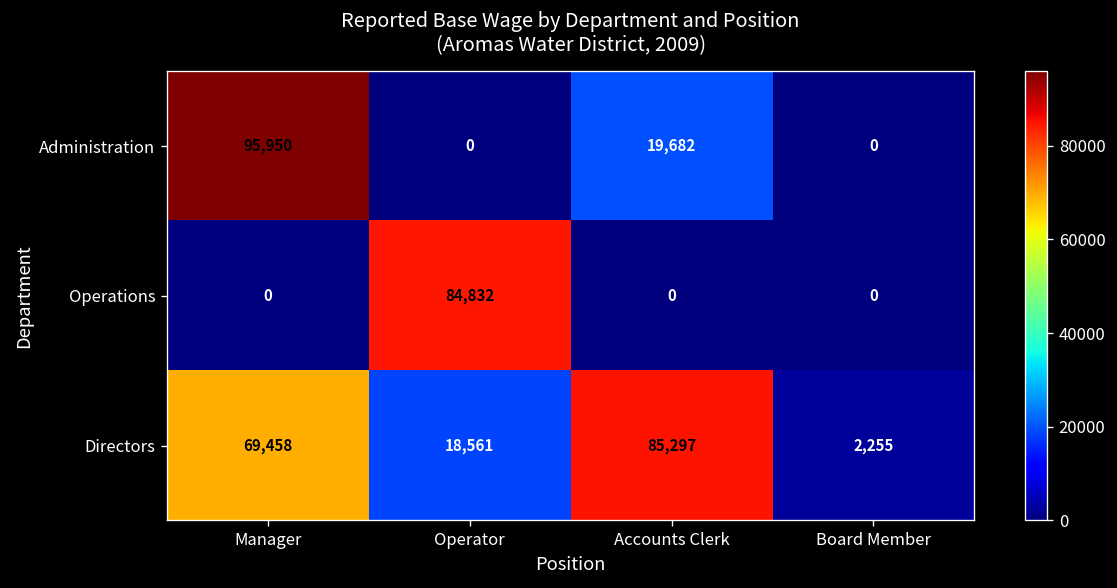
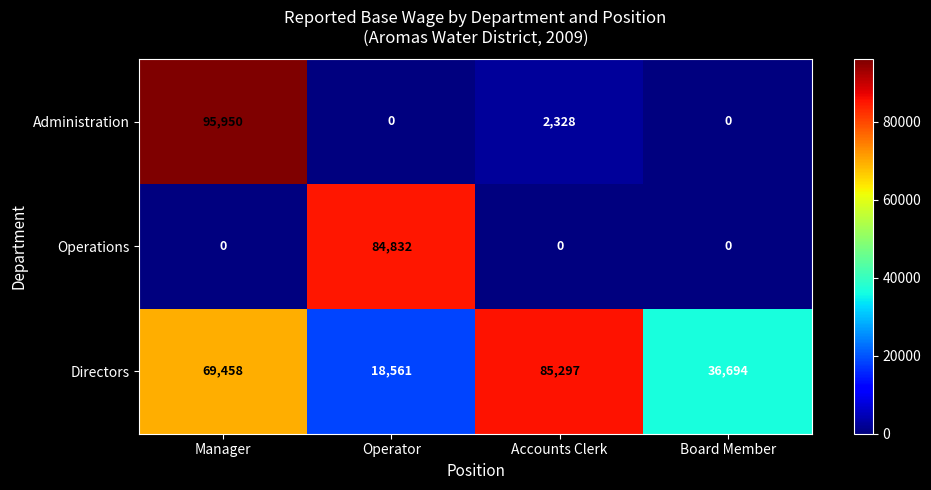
Administration, Accounts Clerk: 19,682 -> 2,328
Directors, Board Member: 2,255 -> 36,694
